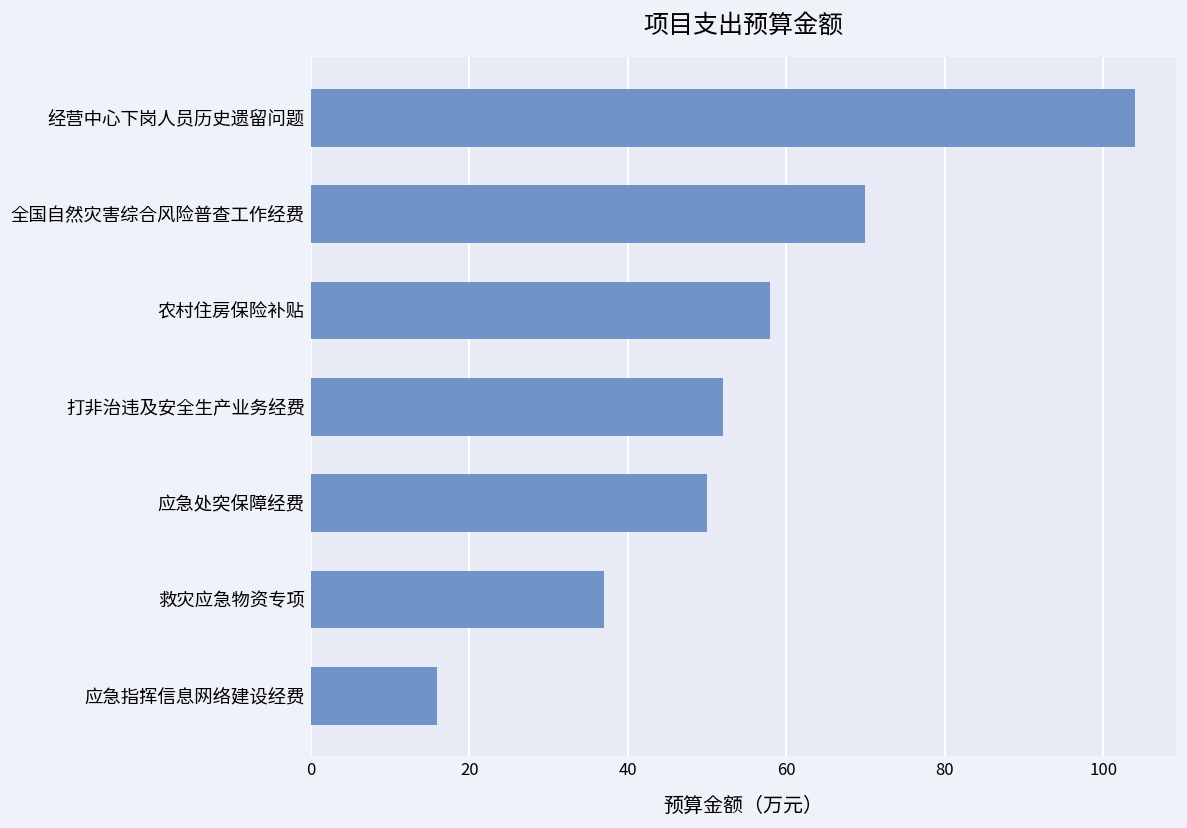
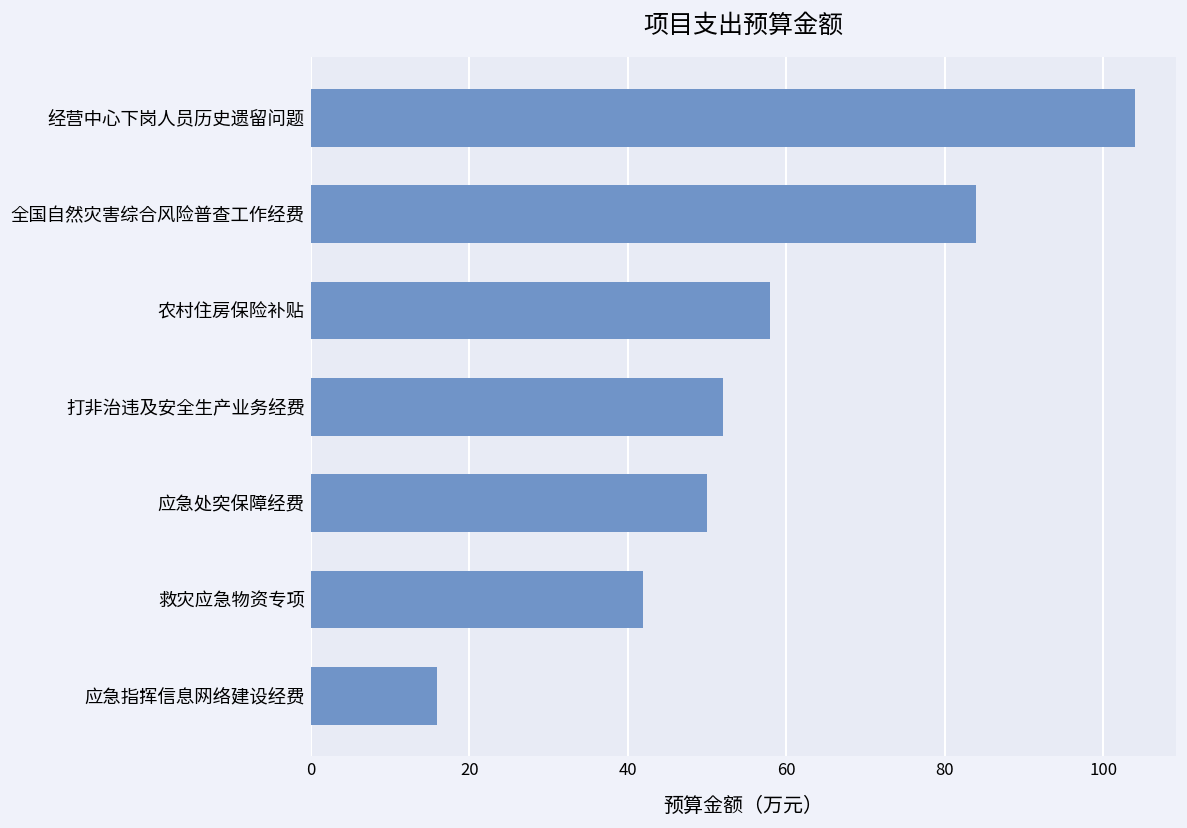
全国自然灾害综合风险普查工作经费: 70 -> 84
救灾应急物资专项: 37 -> 42
